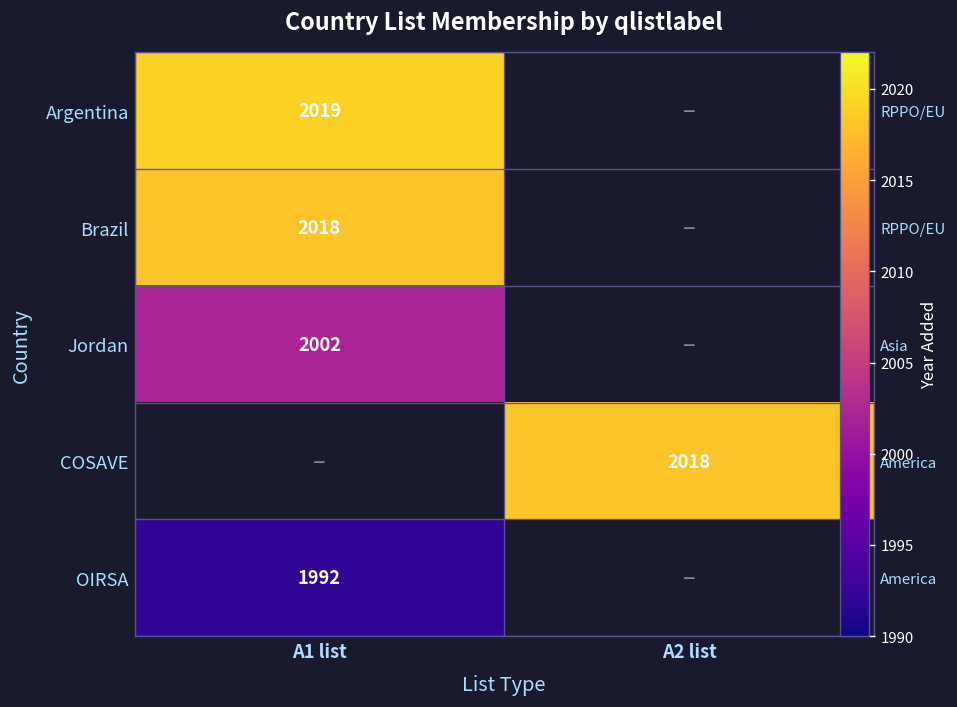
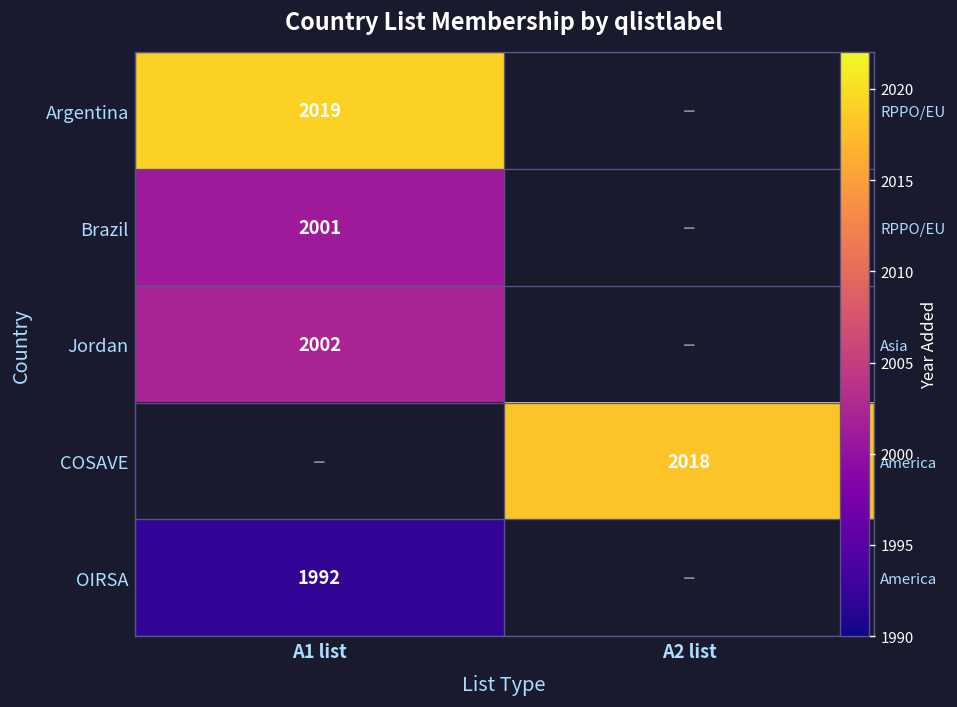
Brazil, A1 list: 2018 -> 2001
